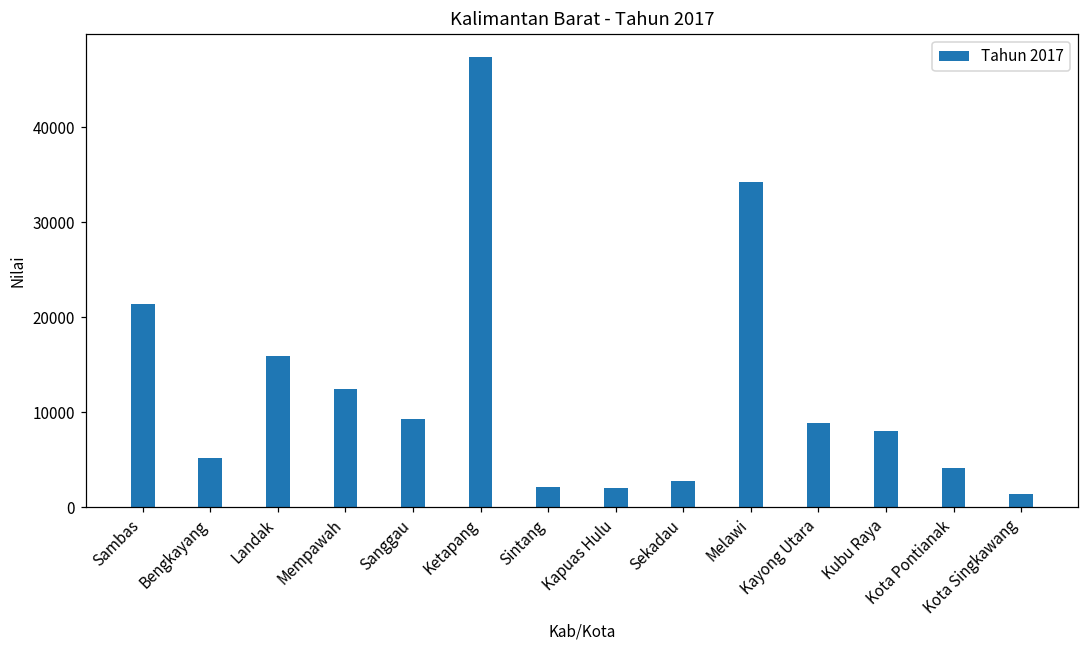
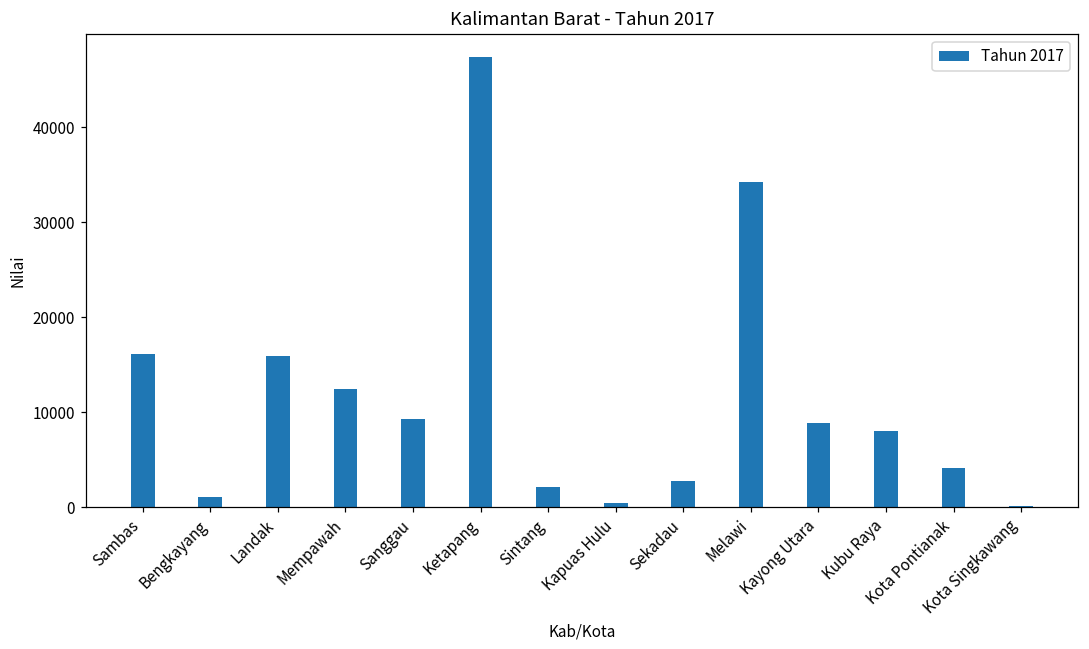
Sambas: 21000 -> 16000
Bengkayang: 5000 -> 1000
Kapuas Hulu: 2000 -> 0
Kota Singkawang: 1000 -> 0
